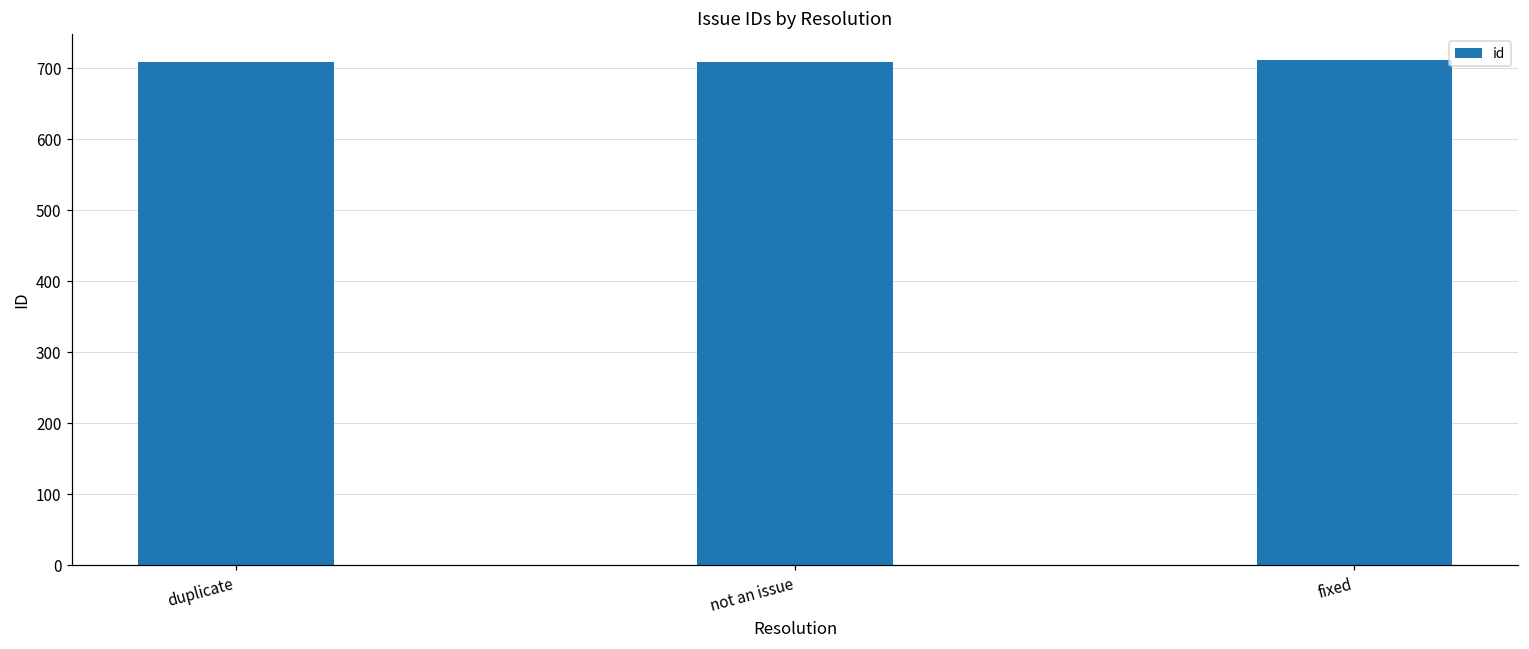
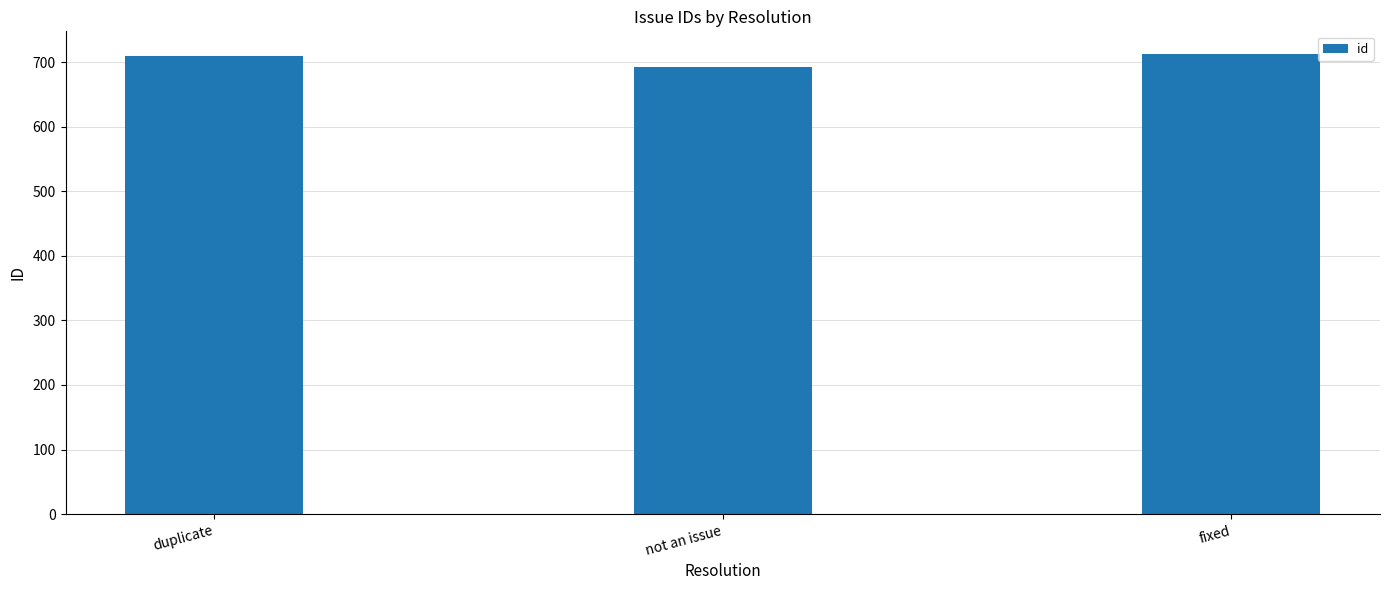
not an issue: 710 -> 690
